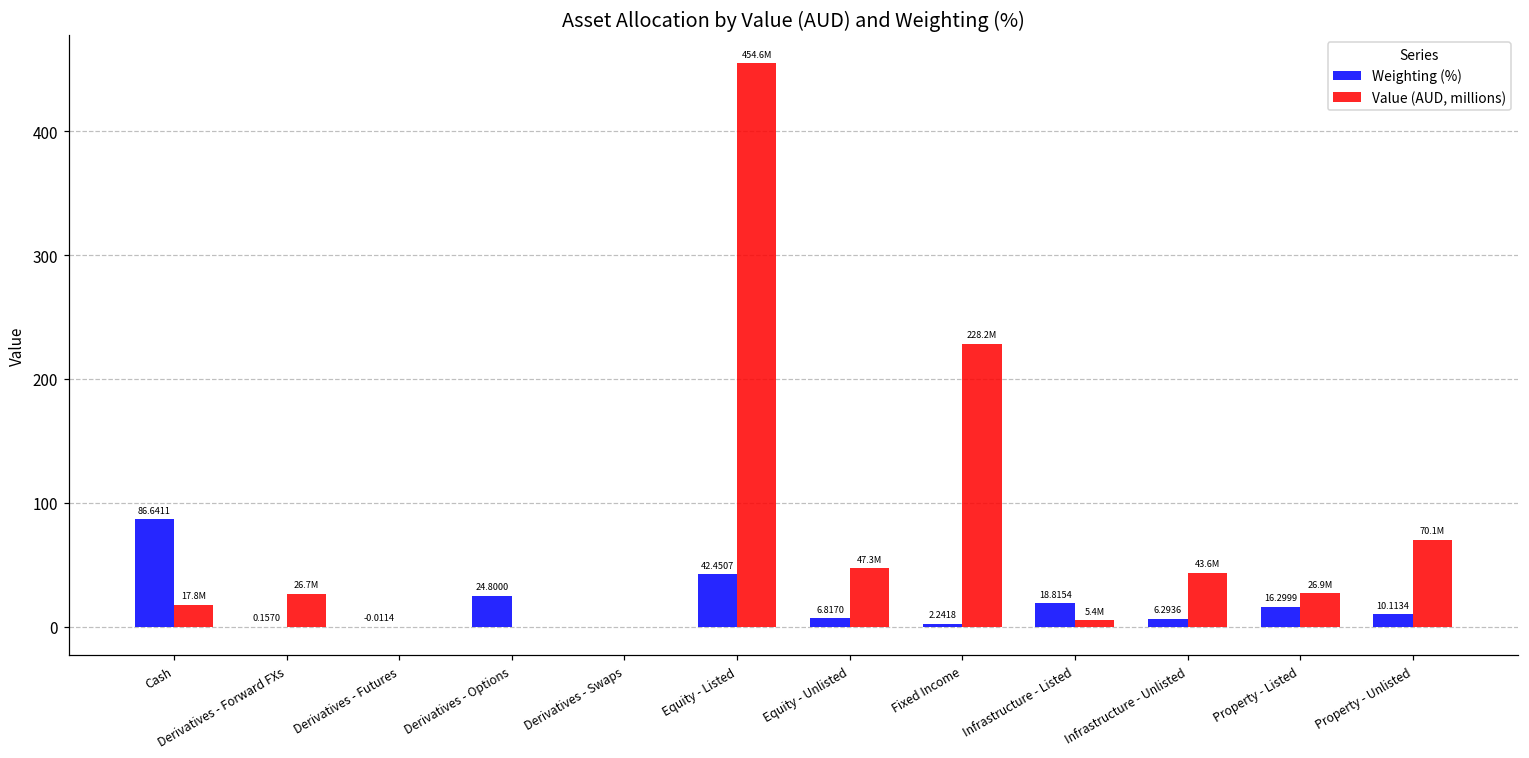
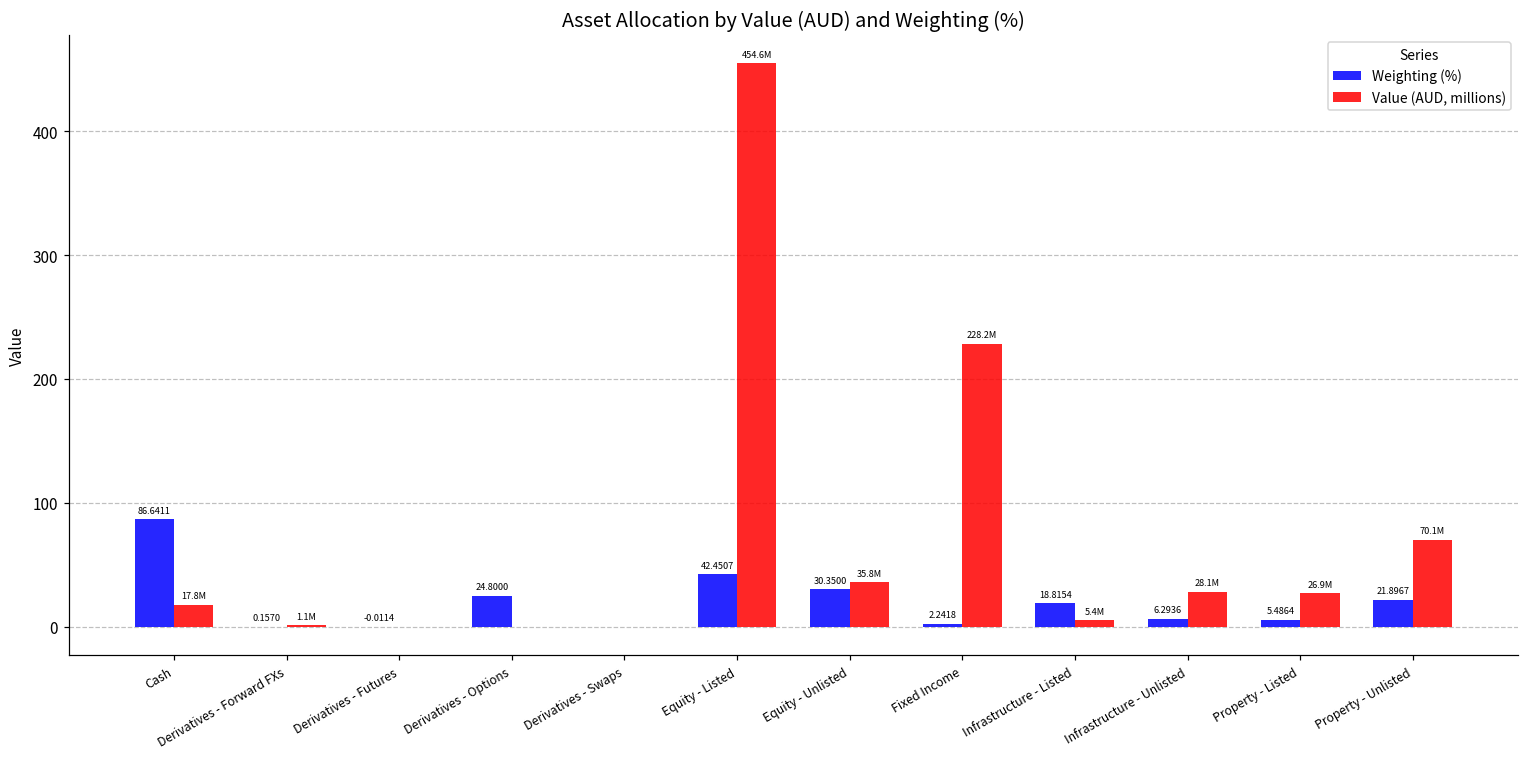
Value (AUD, millions), Derivatives - Forward FXs: 26.7M -> 1.1M
Weighting (%), Equity - Unlisted: 6.8170 -> 30.3500
Value (AUD, millions), Equity - Unlisted: 47.3M -> 35.8M
Value (AUD, millions), Infrastructure - Unlisted: 43.6M -> 28.1M
Weighting (%), Property - Listed: 16.2999 -> 5.4864
Weighting (%), Property - Unlisted: 10.1134 -> 21.8967
